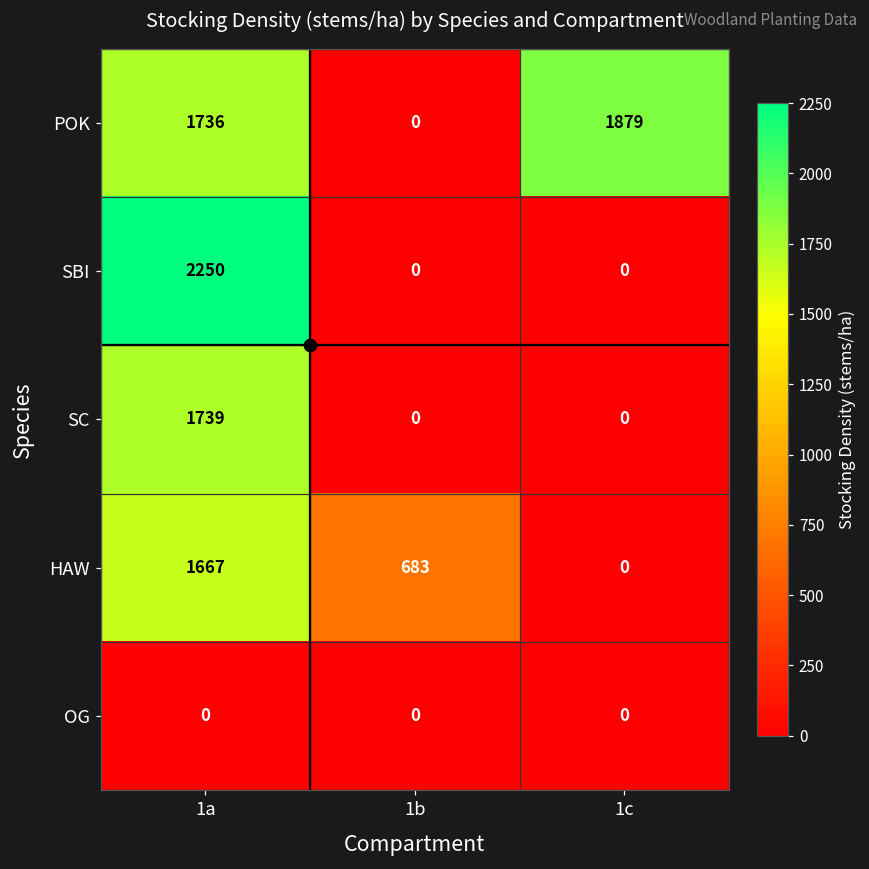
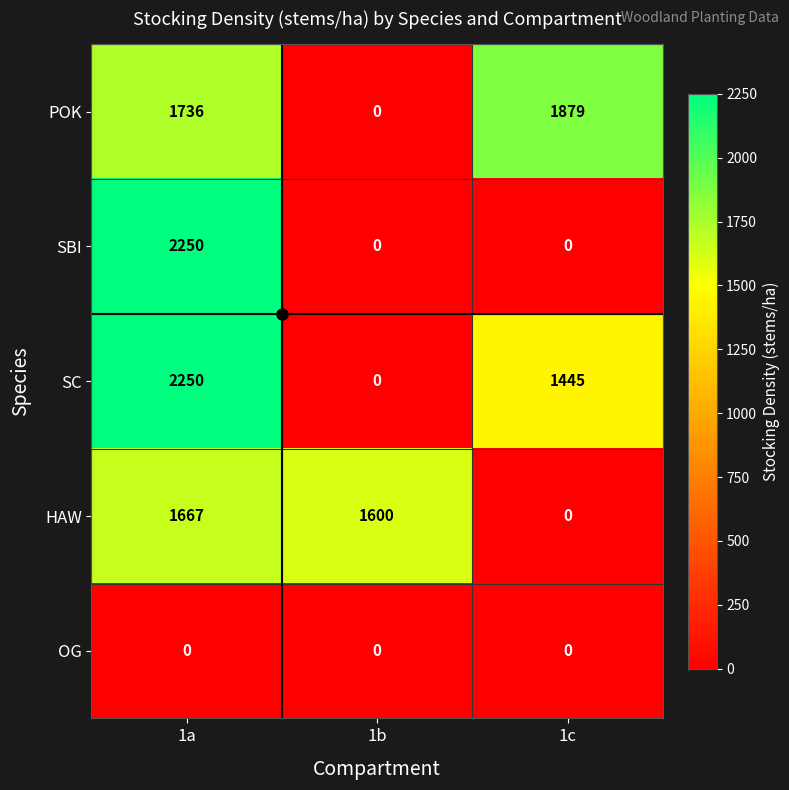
SC, 1a: 1739 -> 2250
SC, 1c: 0 -> 1445
HAW, 1b: 683 -> 1600
